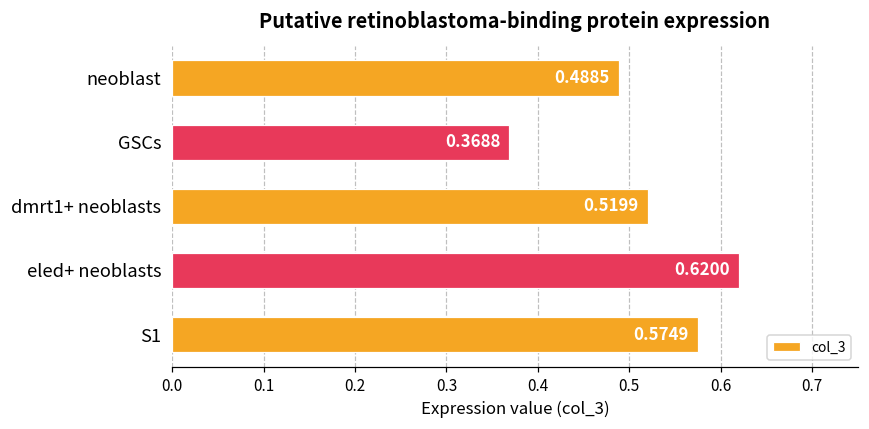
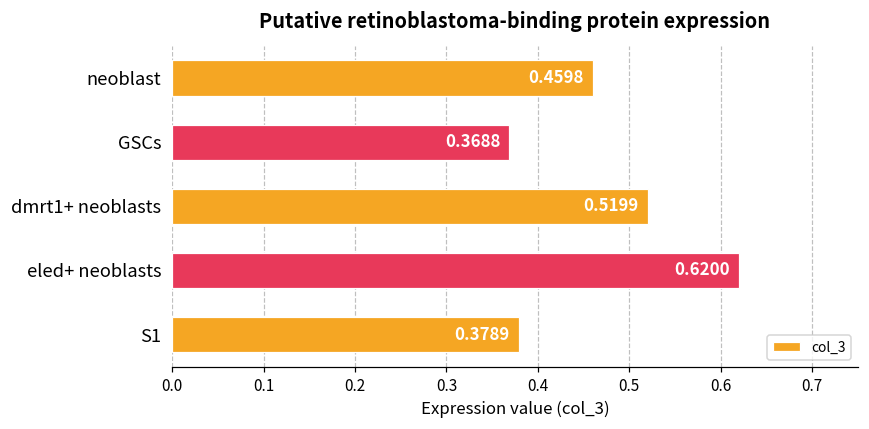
neoblast: 0.4885 -> 0.4598
S1: 0.5749 -> 0.3789
